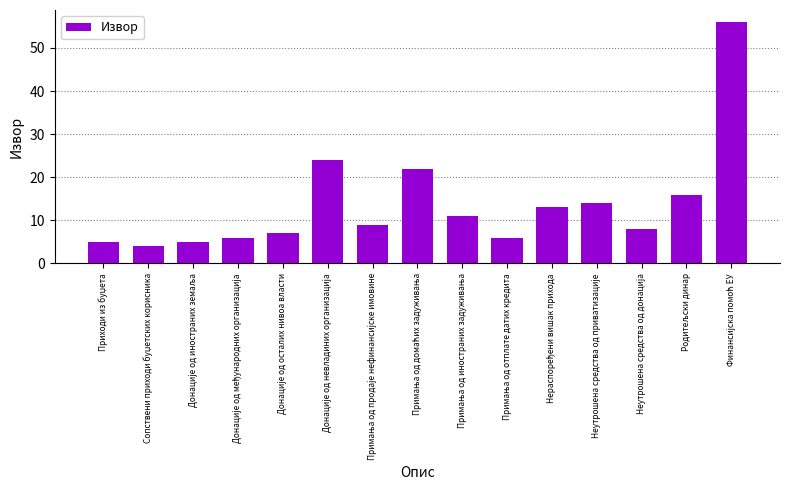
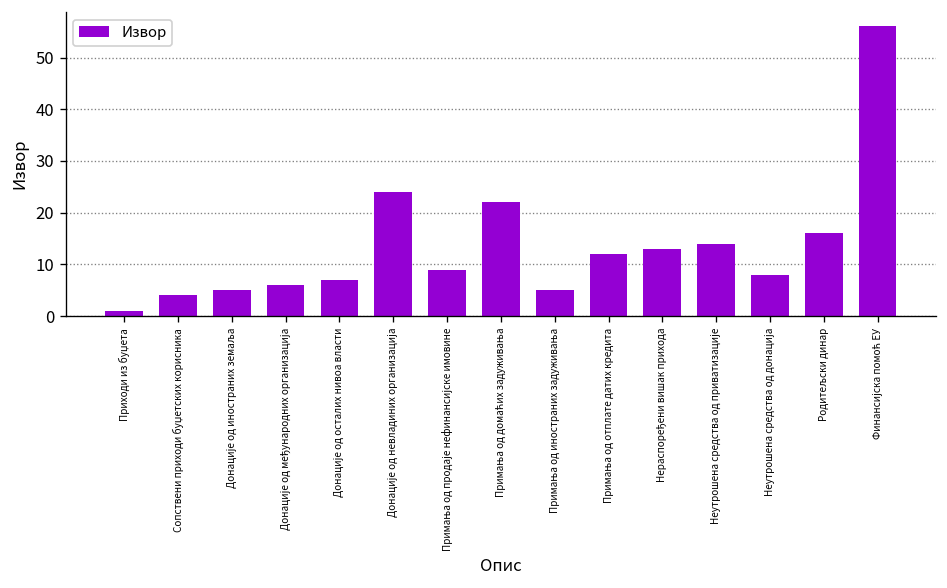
Приходи из буџета: 5 -> 1
Примања од иностраних задуживања: 11 -> 5
Примања од отплате датих кредита: 6 -> 12
